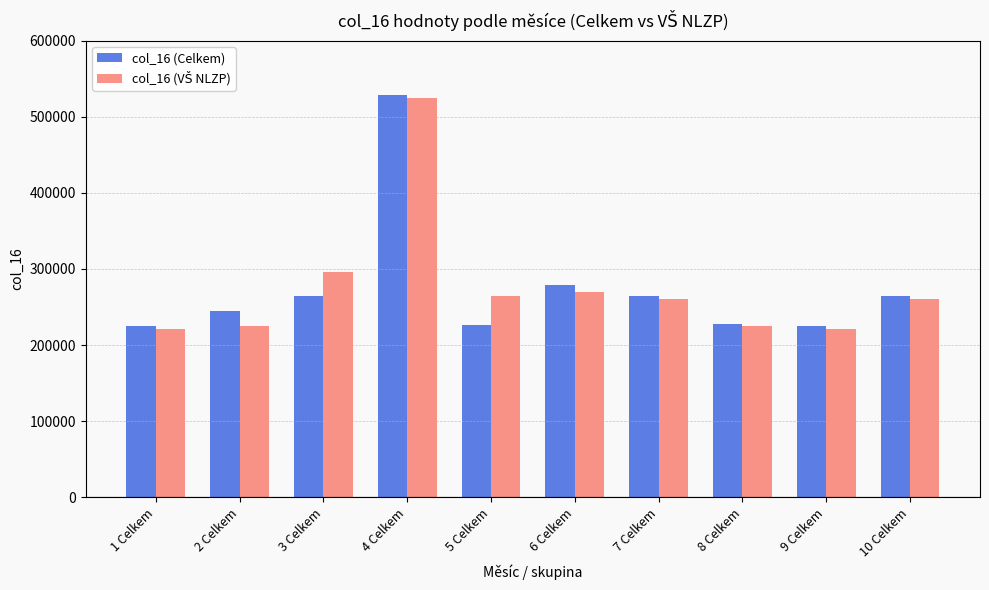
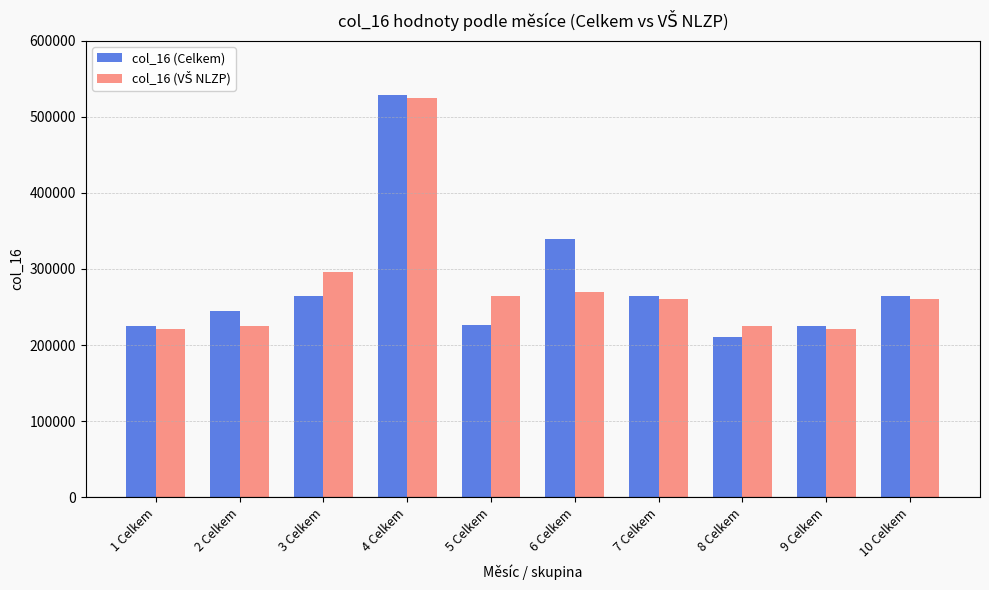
col_16 (Celkem), 6 Celkem: 280000 -> 340000
col_16 (Celkem), 8 Celkem: 230000 -> 210000
